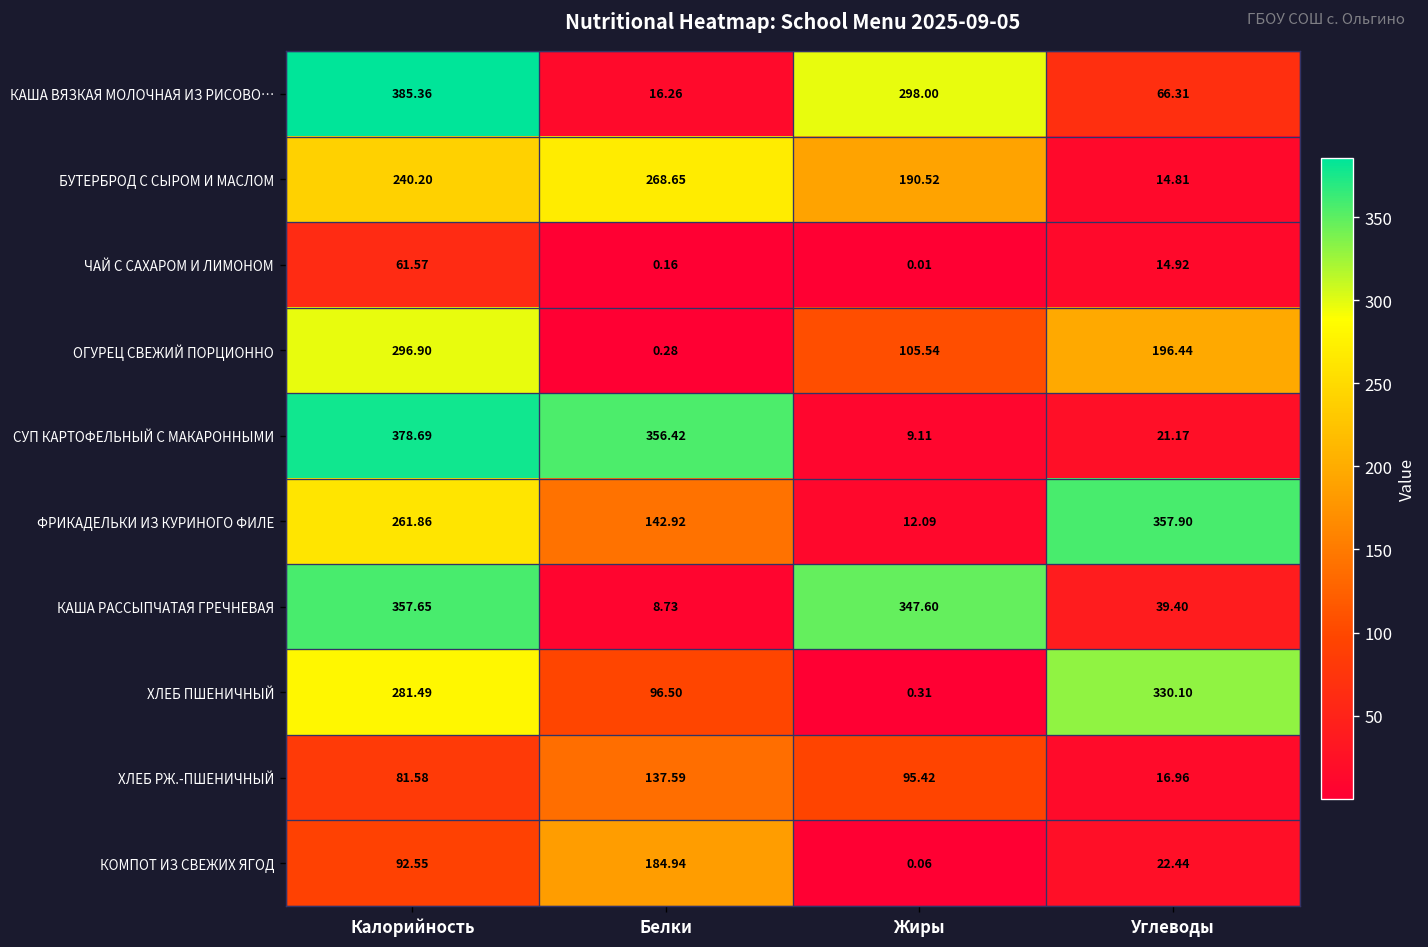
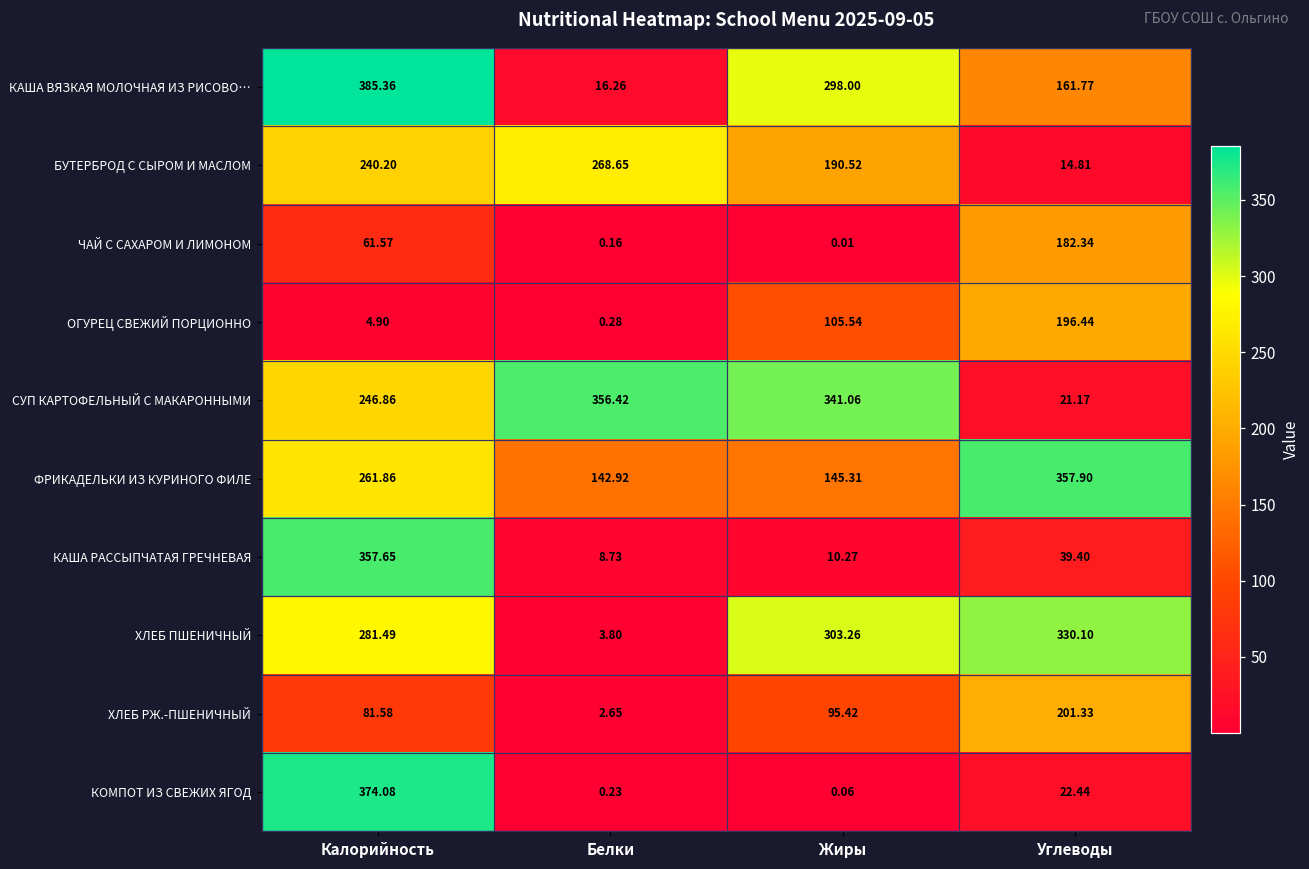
КАША ВЯЗКАЯ МОЛОЧНАЯ ИЗ РИСОВО…, Углеводы: 66.31 -> 161.77
ЧАЙ С САХАРОМ И ЛИМОНОМ, Углеводы: 14.92 -> 182.34
ОГУРЕЦ СВЕЖИЙ ПОРЦИОННО, Калорийность: 296.90 -> 4.90
СУП КАРТОФЕЛЬНЫЙ С МАКАРОННЫМИ, Калорийность: 378.69 -> 246.86
СУП КАРТОФЕЛЬНЫЙ С МАКАРОННЫМИ, Жиры: 9.11 -> 341.06
ФРИКАДЕЛЬКИ ИЗ КУРИНОГО ФИЛЕ, Жиры: 12.09 -> 145.31
КАША РАССЫПЧАТАЯ ГРЕЧНЕВАЯ, Жиры: 347.60 -> 10.27
ХЛЕБ ПШЕНИЧНЫЙ, Белки: 96.50 -> 3.80
ХЛЕБ ПШЕНИЧНЫЙ, Жиры: 0.31 -> 303.26
ХЛЕБ РЖ.-ПШЕНИЧНЫЙ, Белки: 137.59 -> 2.65
ХЛЕБ РЖ.-ПШЕНИЧНЫЙ, Углеводы: 16.96 -> 201.33
КОМПОТ ИЗ СВЕЖИХ ЯГОД, Калорийность: 92.55 -> 374.08
КОМПОТ ИЗ СВЕЖИХ ЯГОД, Белки: 184.94 -> 0.23
